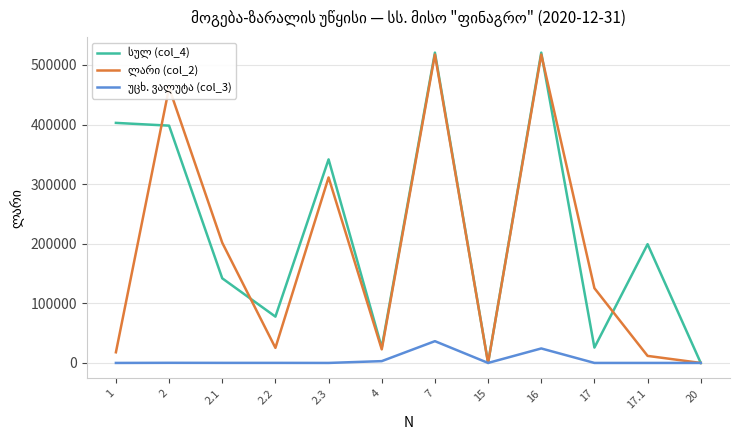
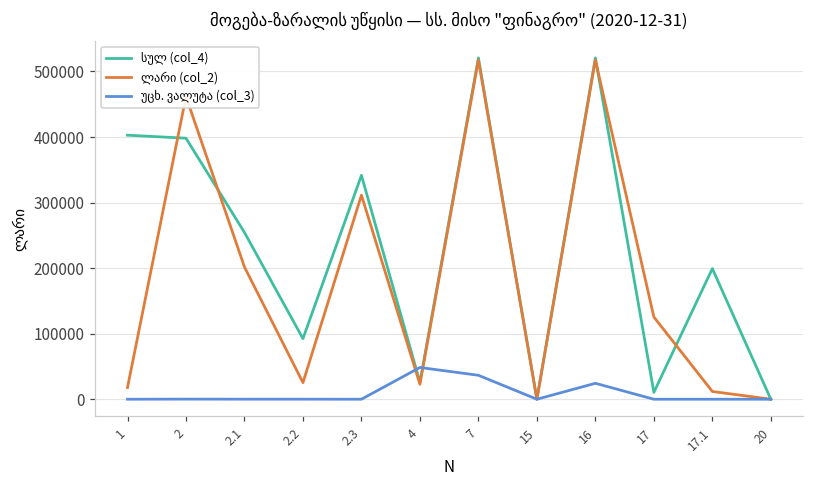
სულ (col_4), 2.1: 140000 -> 250000
სულ (col_4), 2.2: 80000 -> 90000
უცხ. ვალუტა (col_3), 4: 0 -> 50000
სულ (col_4), 17: 30000 -> 10000
